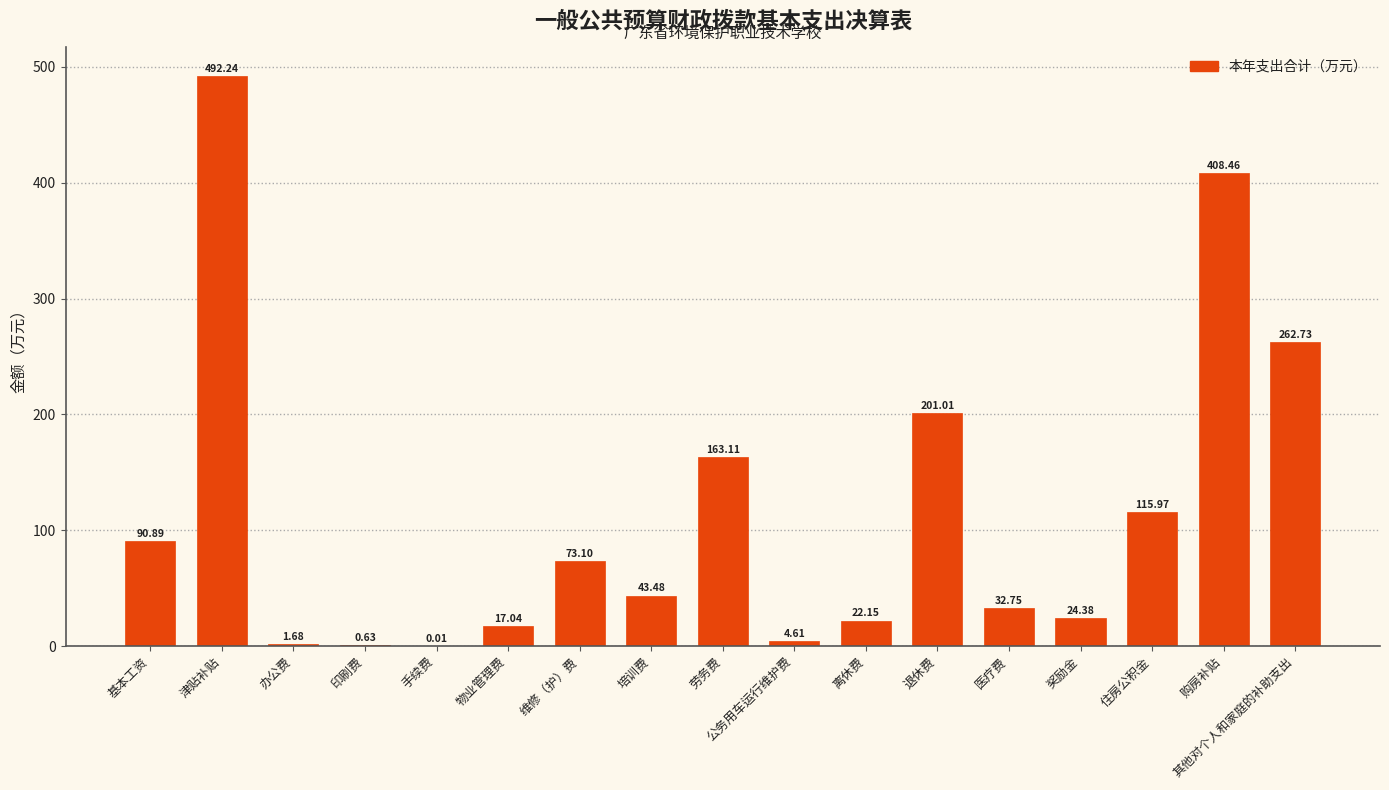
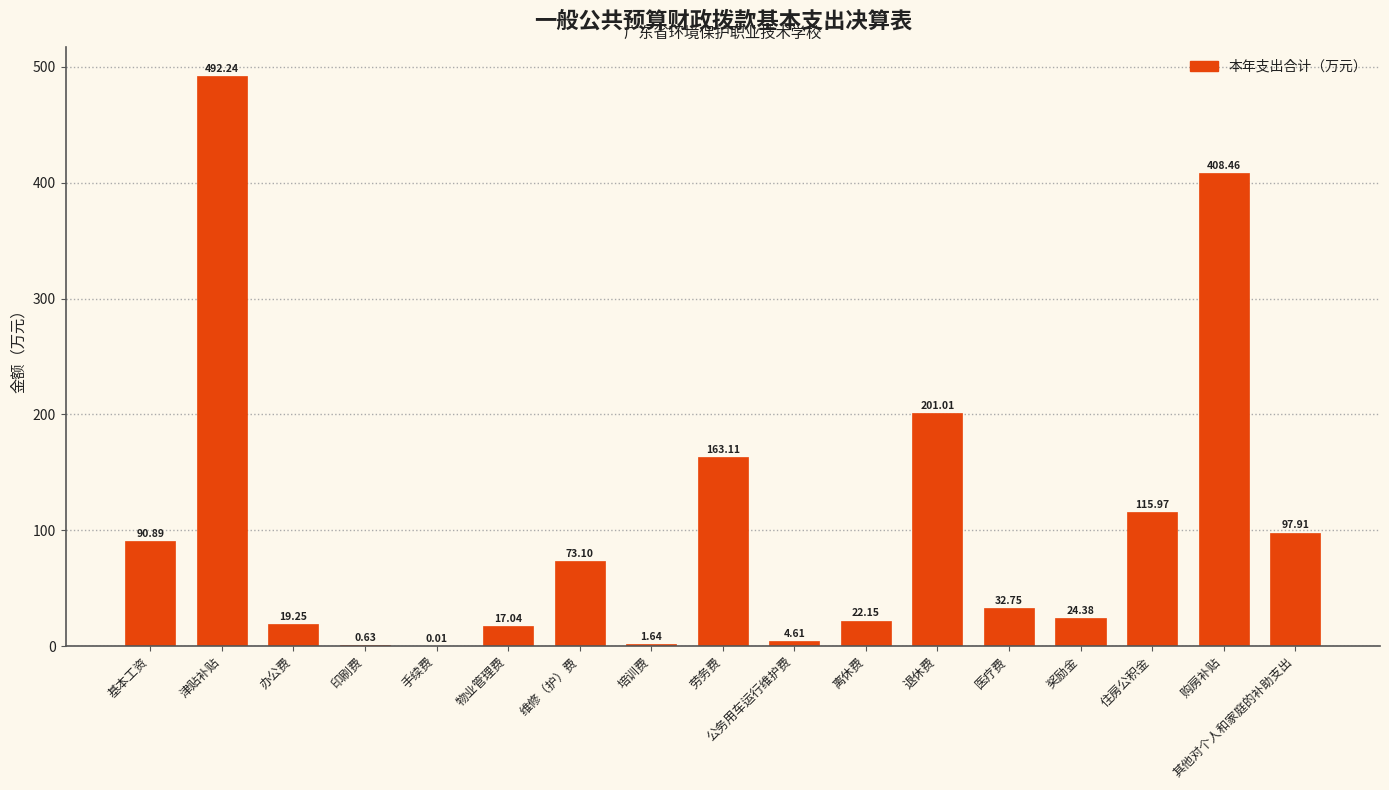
办公费: 1.68 -> 19.25
培训费: 43.48 -> 1.64
其他对个人和家庭的补助支出: 262.73 -> 97.91
